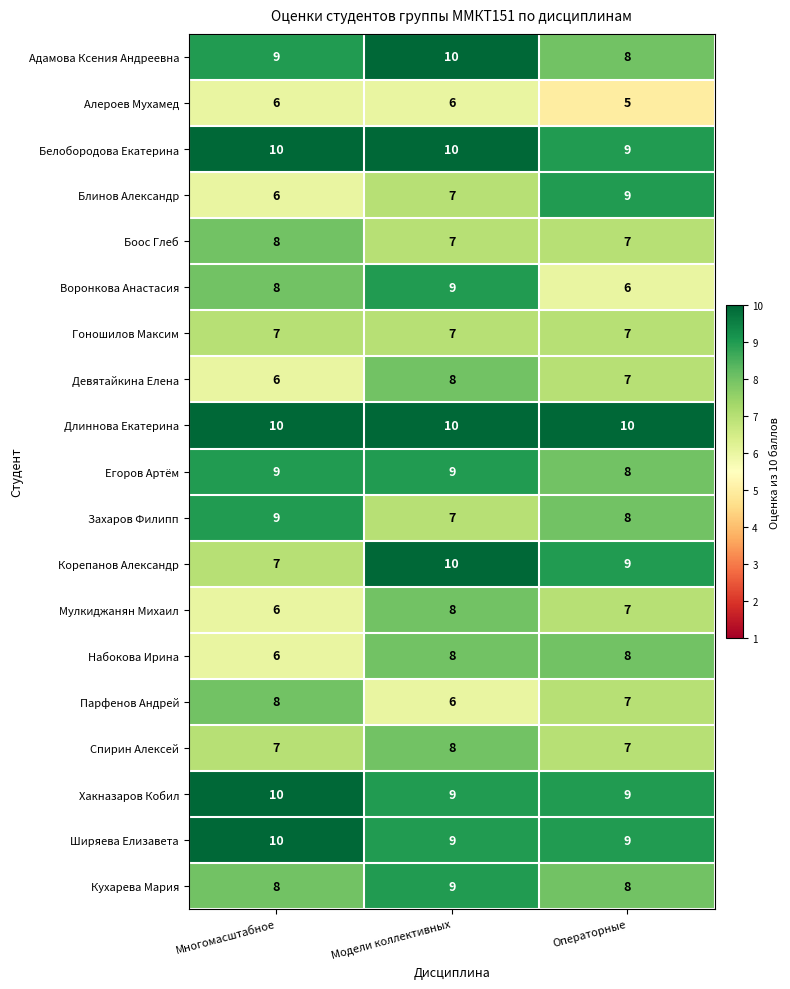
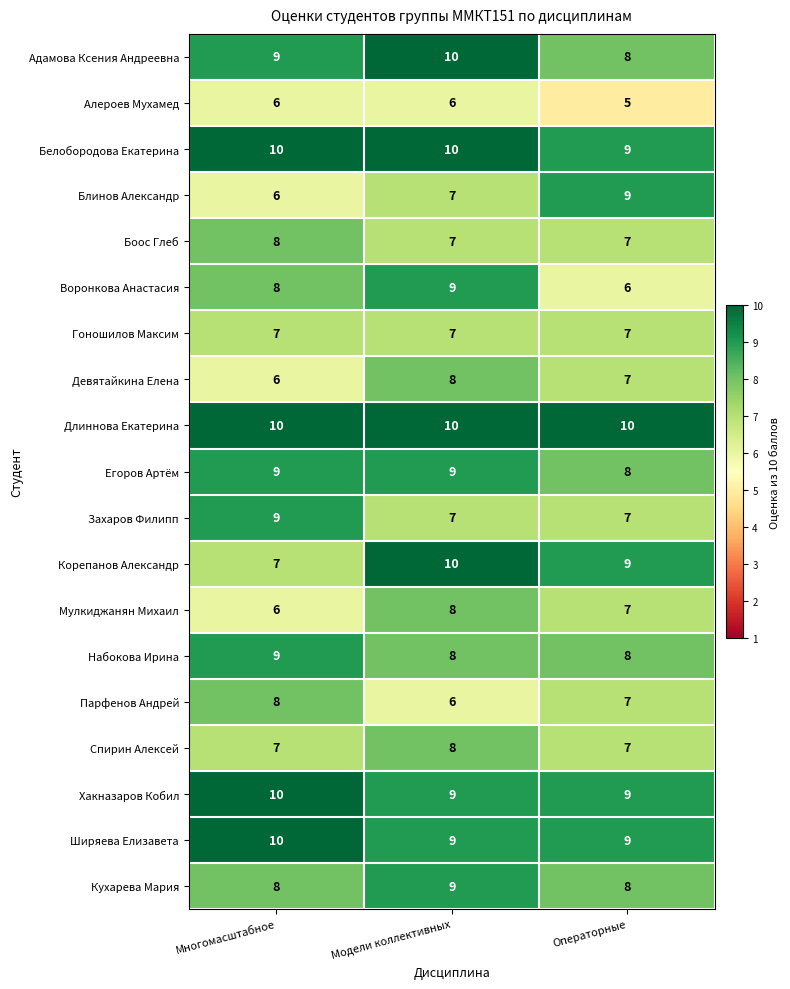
Захаров Филипп, Операторные: 8 -> 7
Набокова Ирина, Многомасштабное: 6 -> 9
